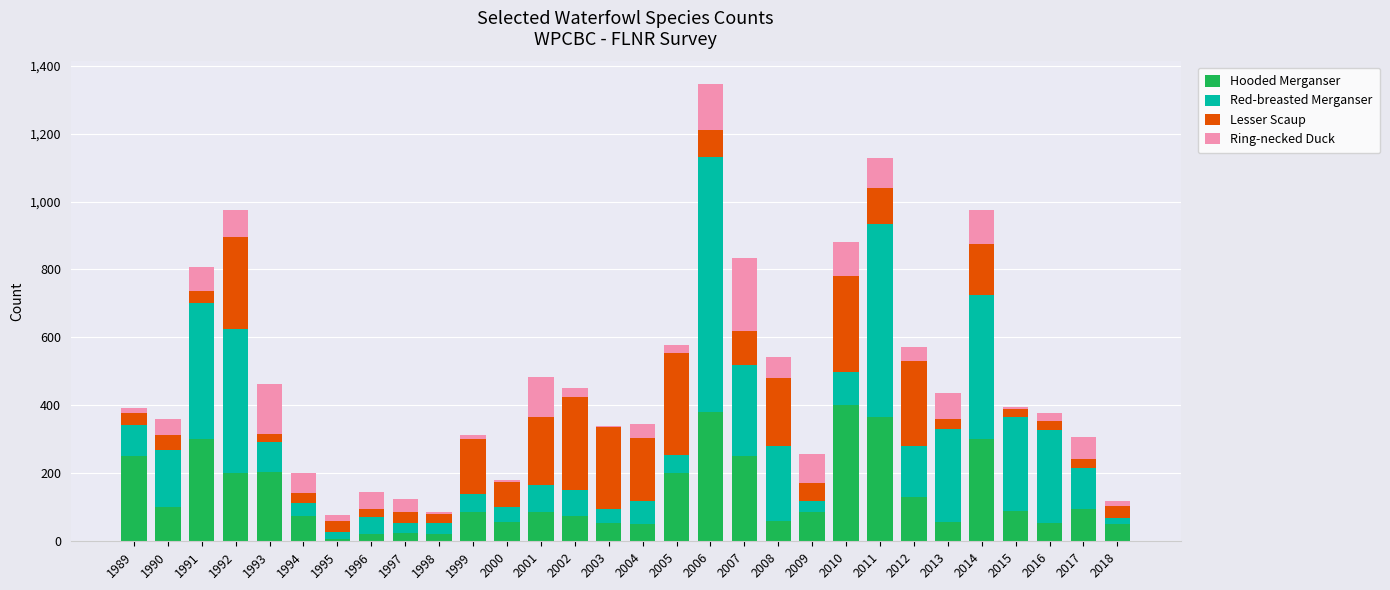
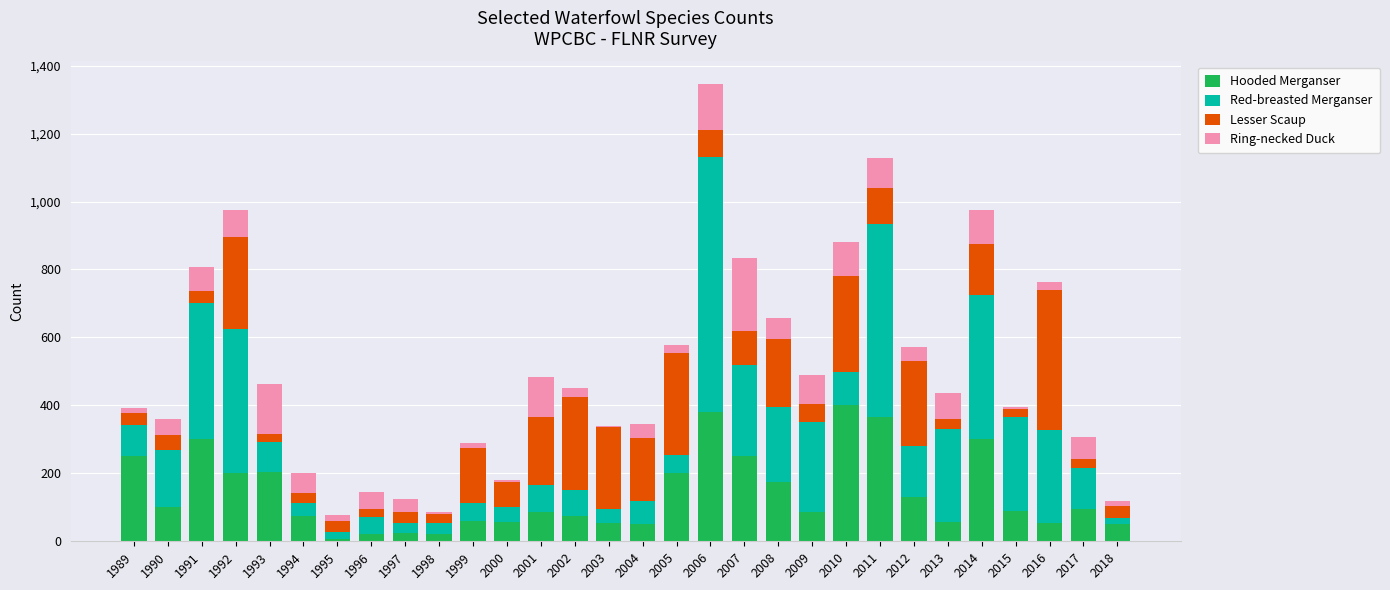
Hooded Merganser, 1999: 90 -> 60
Hooded Merganser, 2008: 60 -> 180
Red-breasted Merganser, 2009: 30 -> 260
Lesser Scaup, 2016: 30 -> 410
